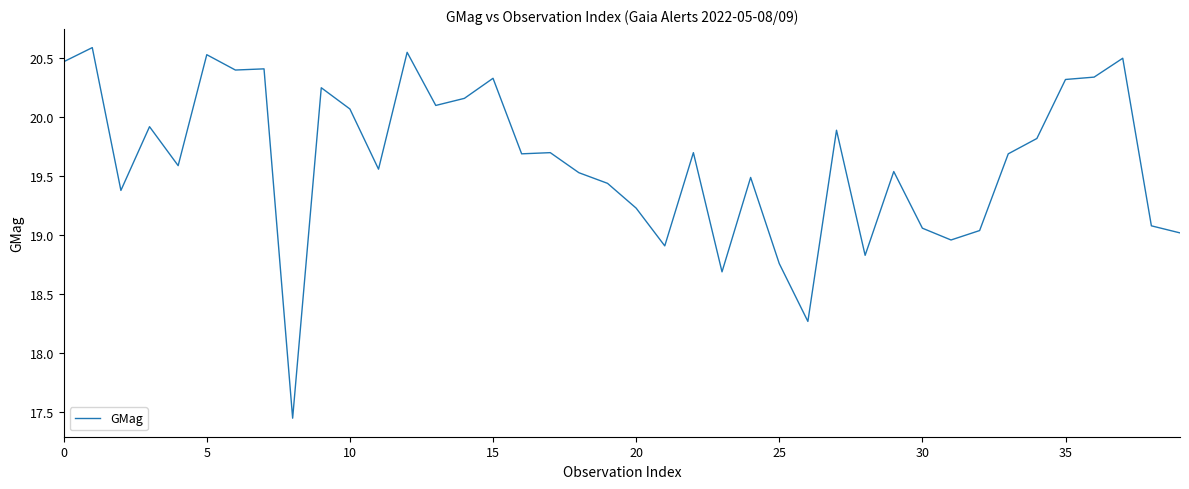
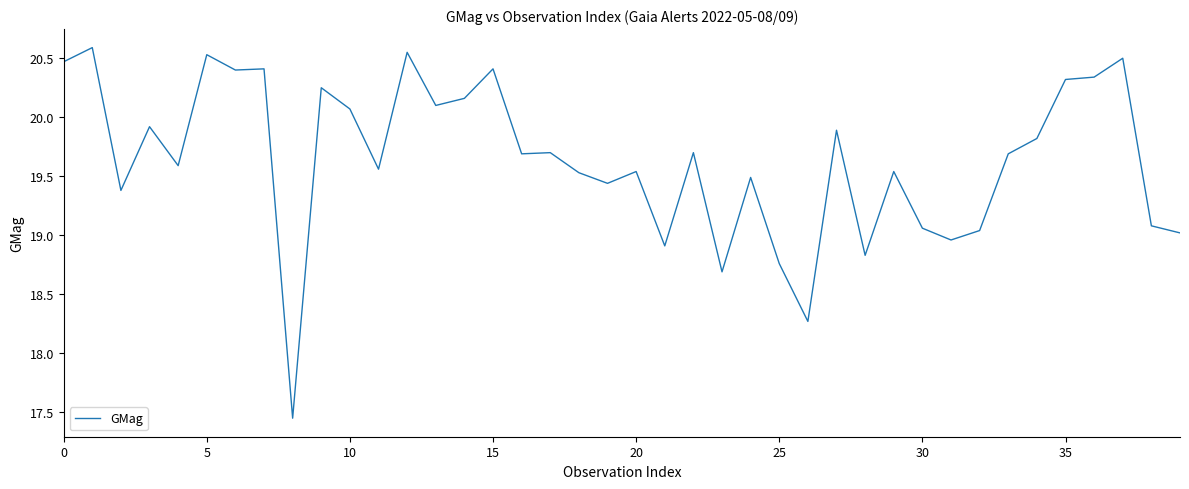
15: 20.33 -> 20.41
20: 19.23 -> 19.54
